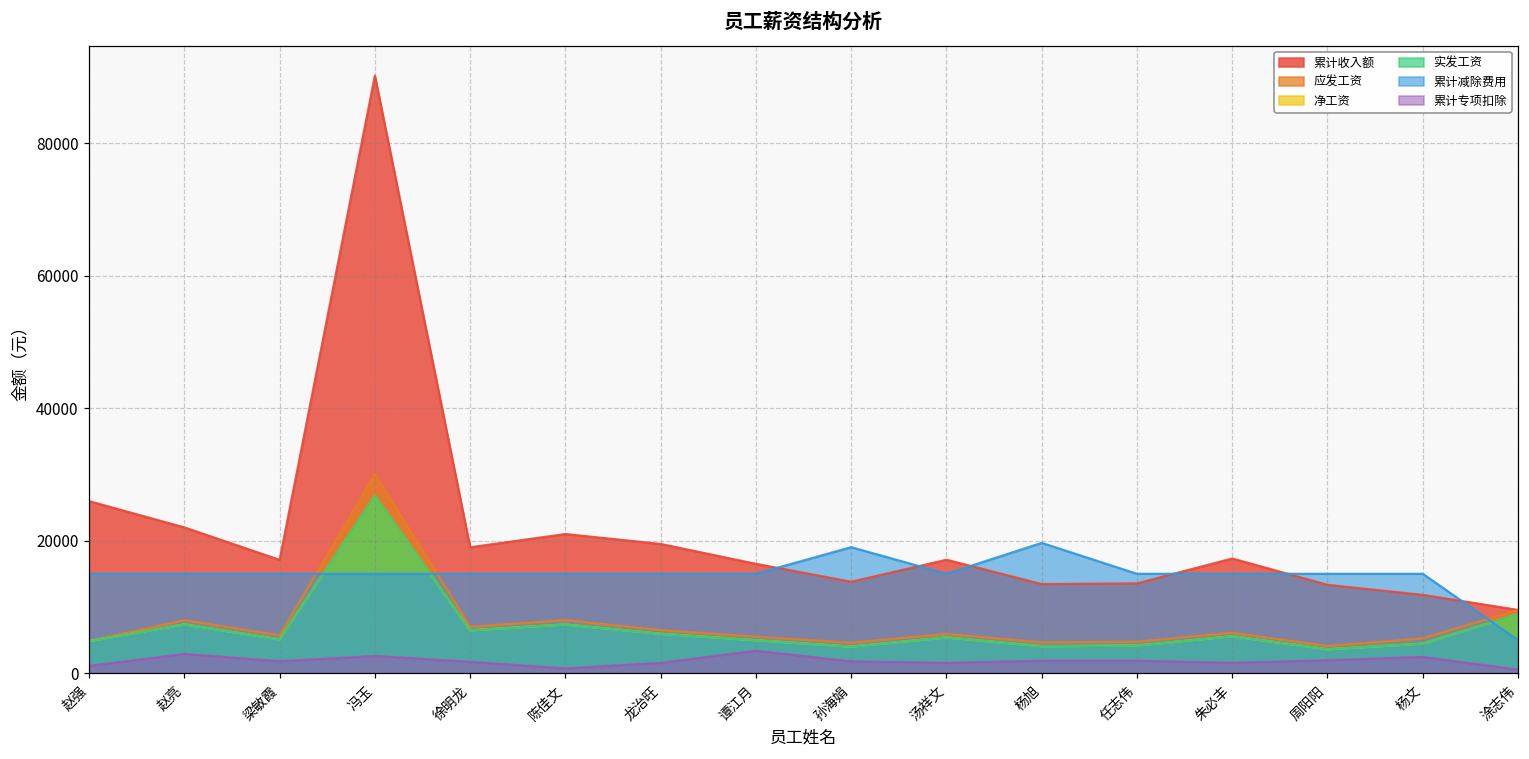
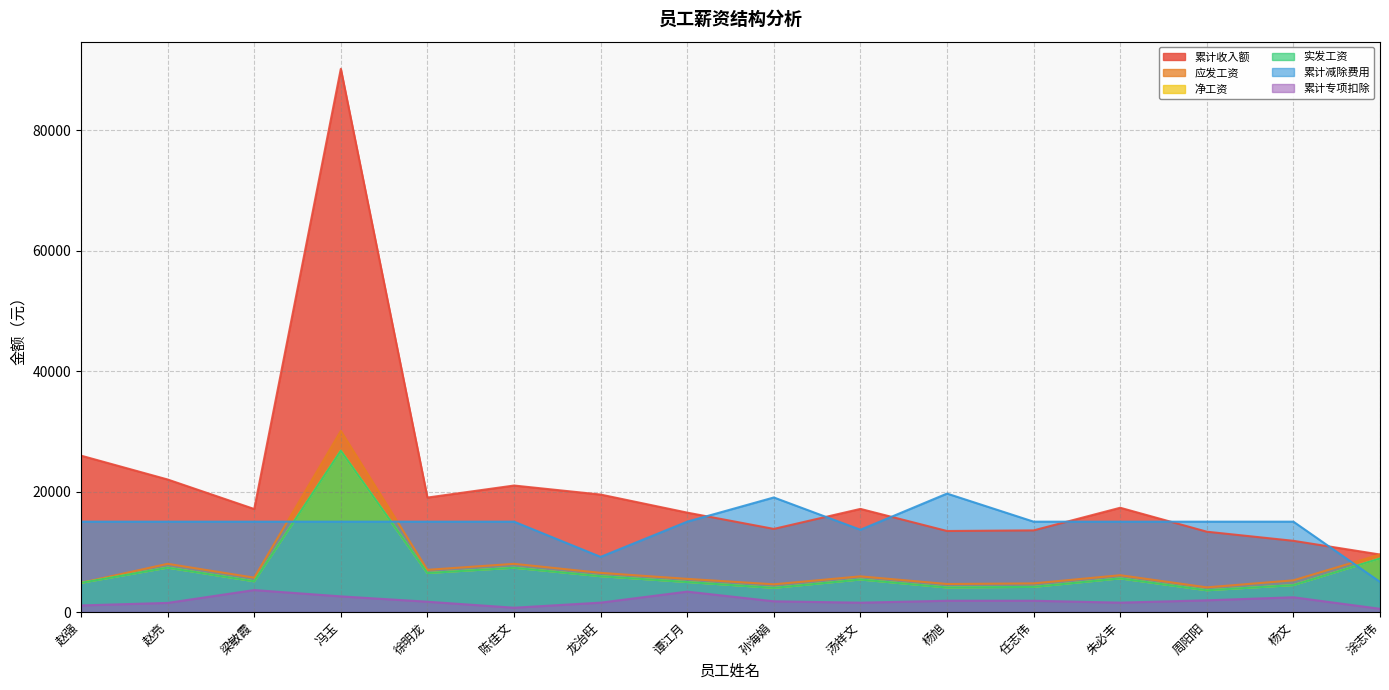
累计专项扣除, 赵亮: 3000 -> 2000
累计专项扣除, 梁敏霞: 2000 -> 4000
累计减除费用, 龙治旺: 15000 -> 9000
累计减除费用, 汤祥文: 15000 -> 14000
